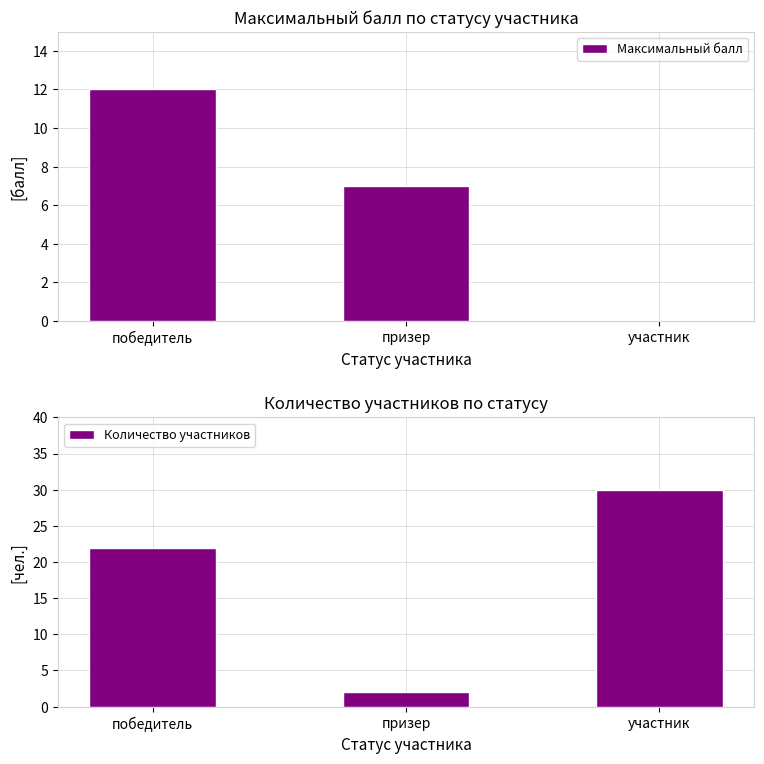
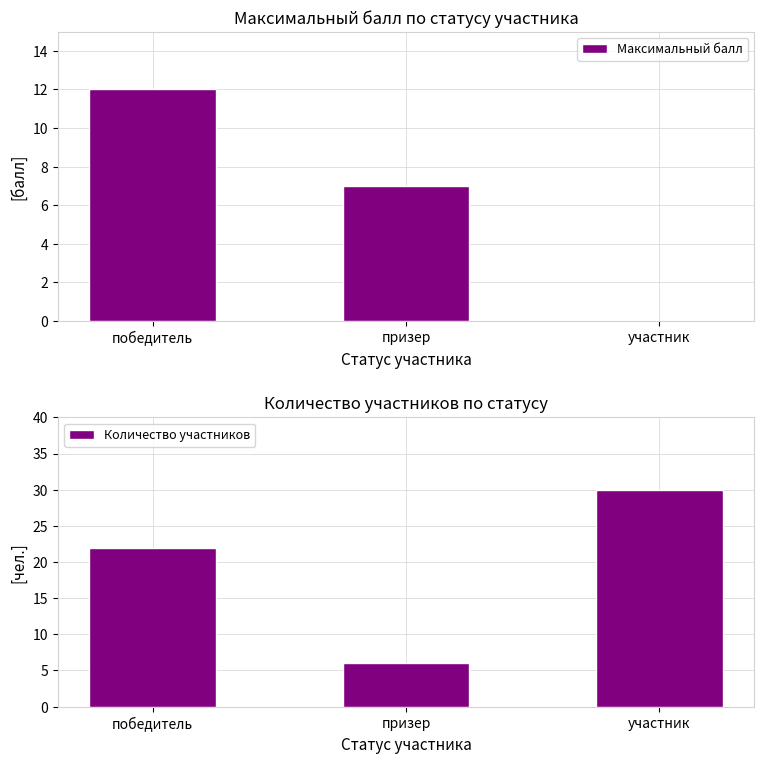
Количество участников по статусу, призер: 2 -> 6
